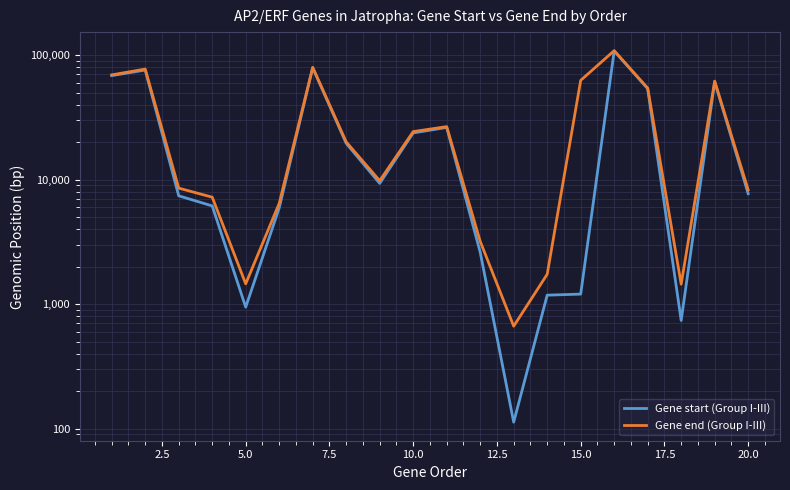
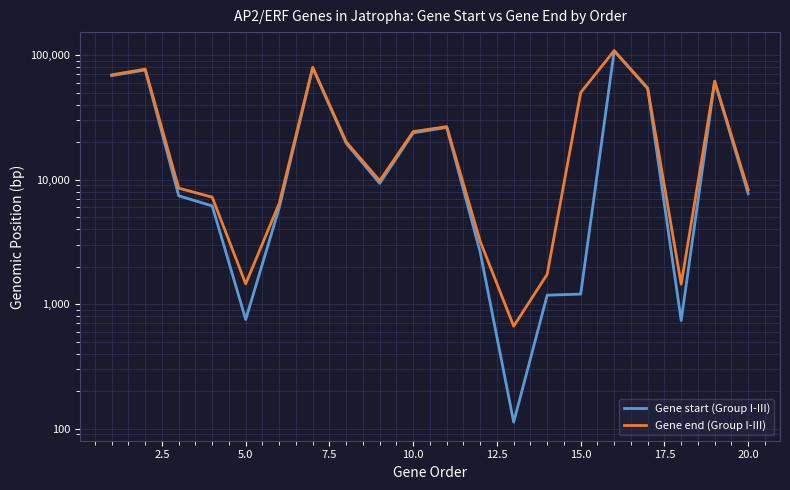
Gene start (Group I-III), 5.0: 900 -> 800
Gene end (Group I-III), 15.0: 60,000 -> 50,000
